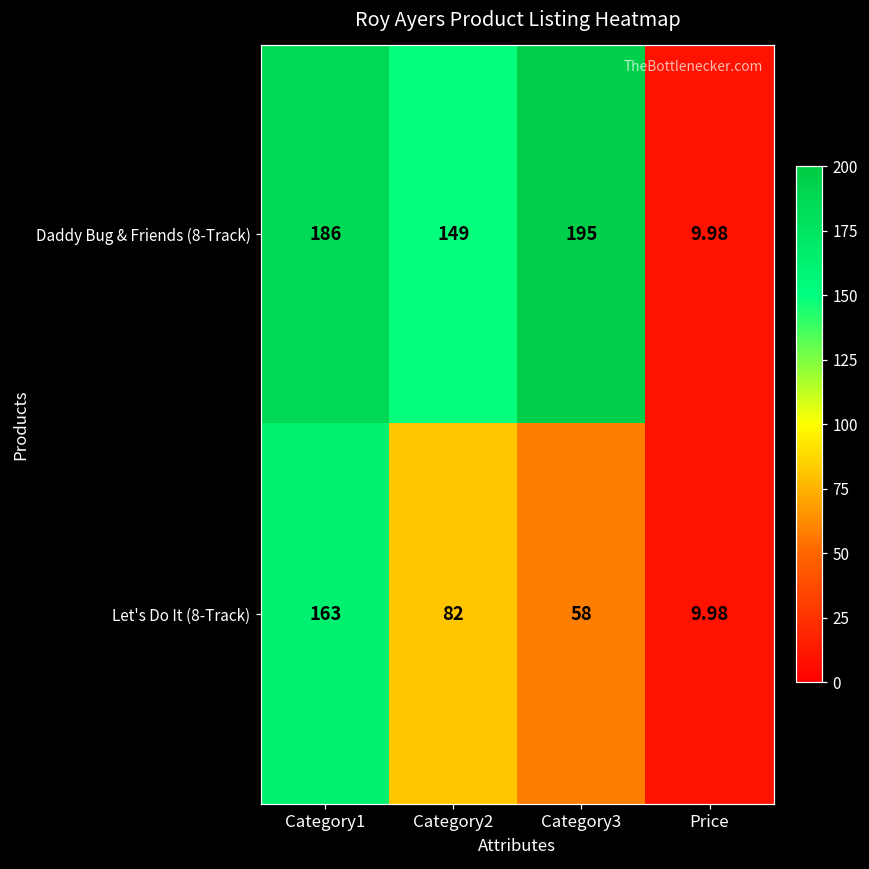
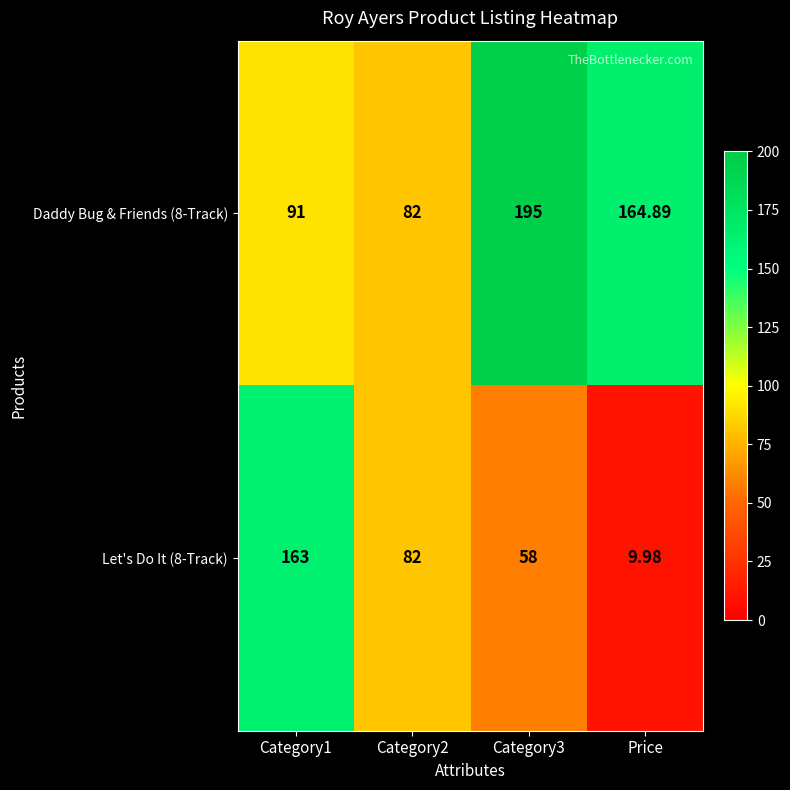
Daddy Bug & Friends (8-Track), Category1: 186 -> 91
Daddy Bug & Friends (8-Track), Category2: 149 -> 82
Daddy Bug & Friends (8-Track), Price: 9.98 -> 164.89
